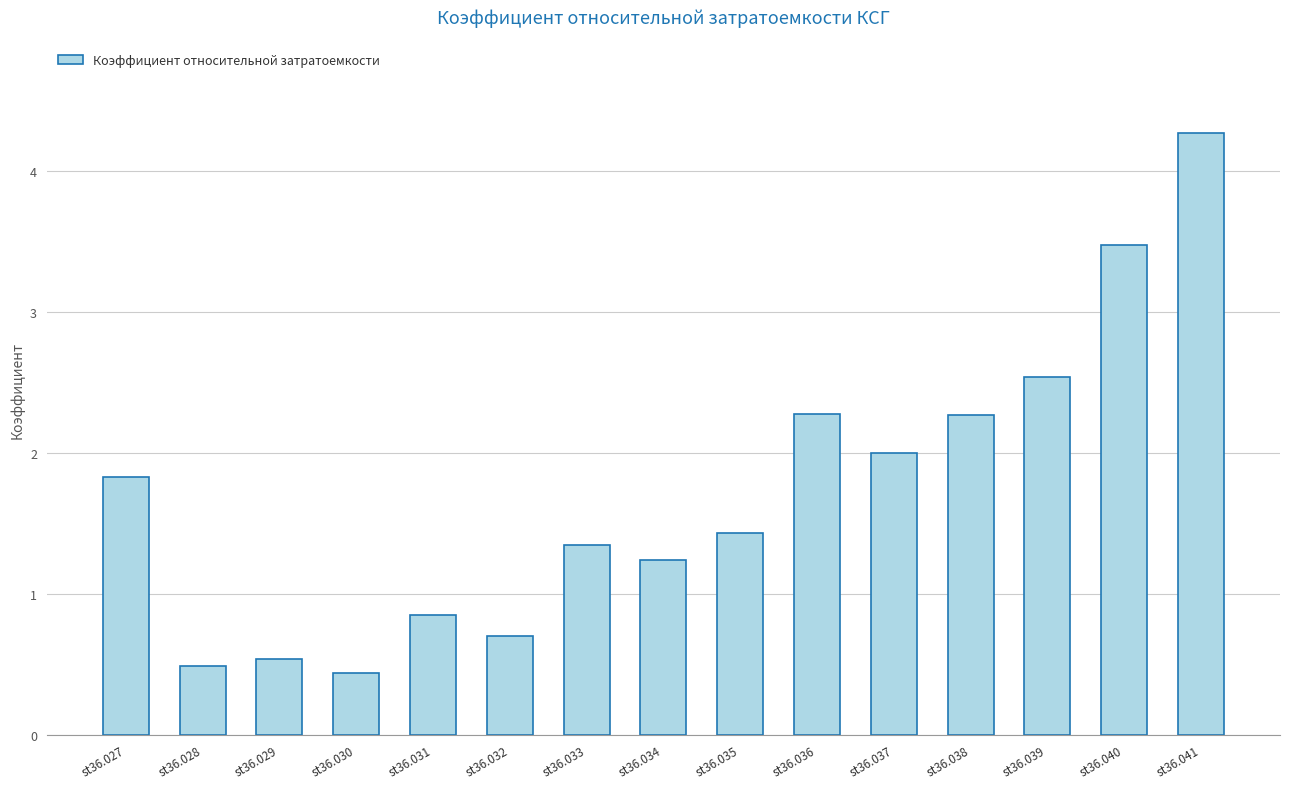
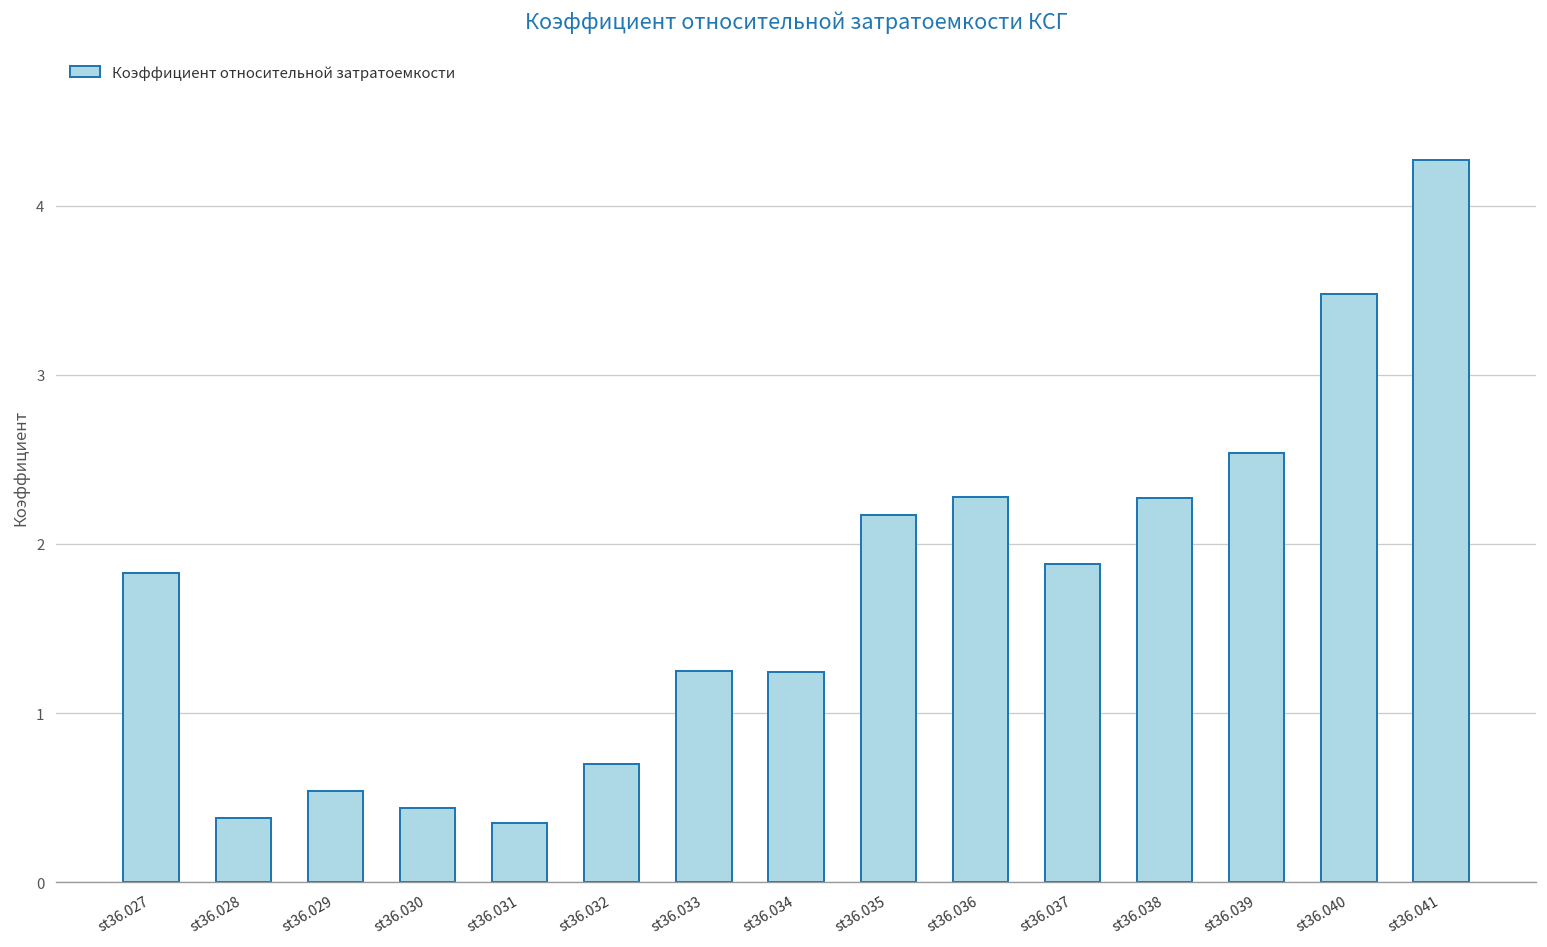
st36.028: 0.49 -> 0.38
st36.031: 0.85 -> 0.35
st36.033: 1.35 -> 1.25
st36.035: 1.43 -> 2.17
st36.037: 2.00 -> 1.88
